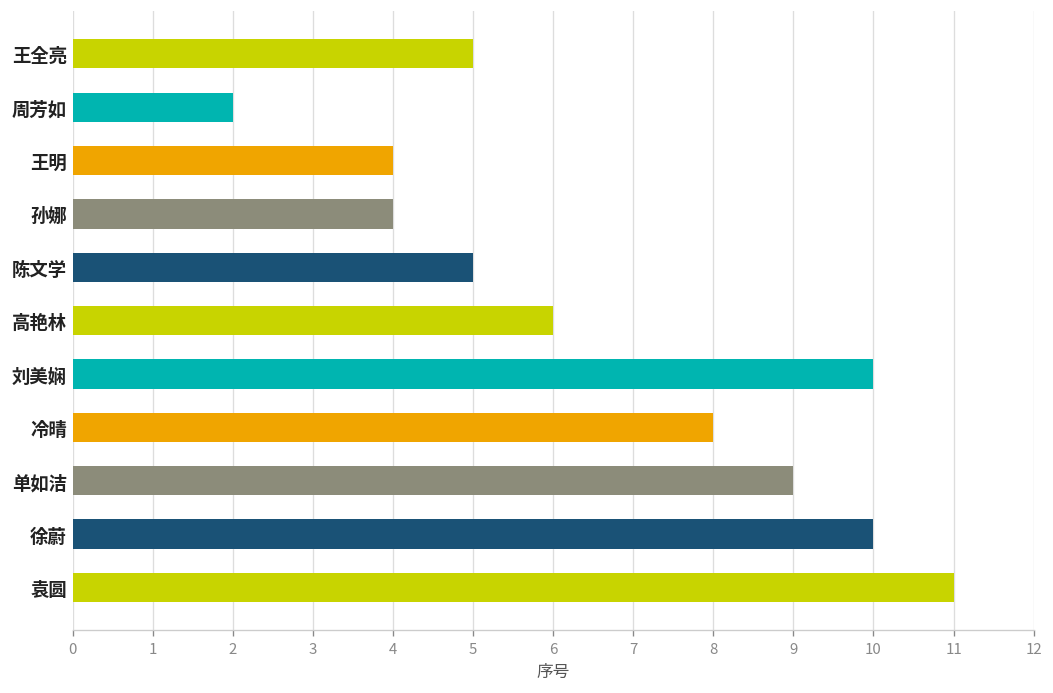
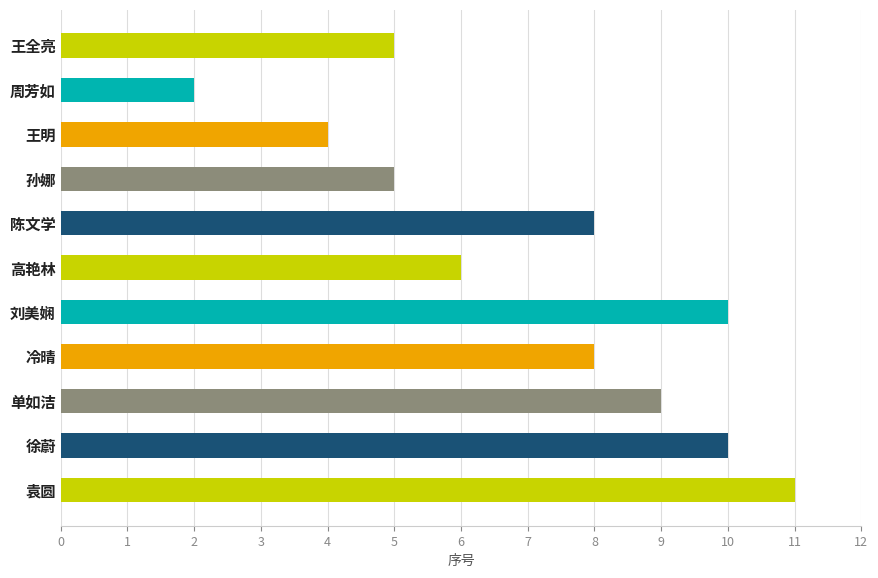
孙娜: 4 -> 5
陈文学: 5 -> 8
